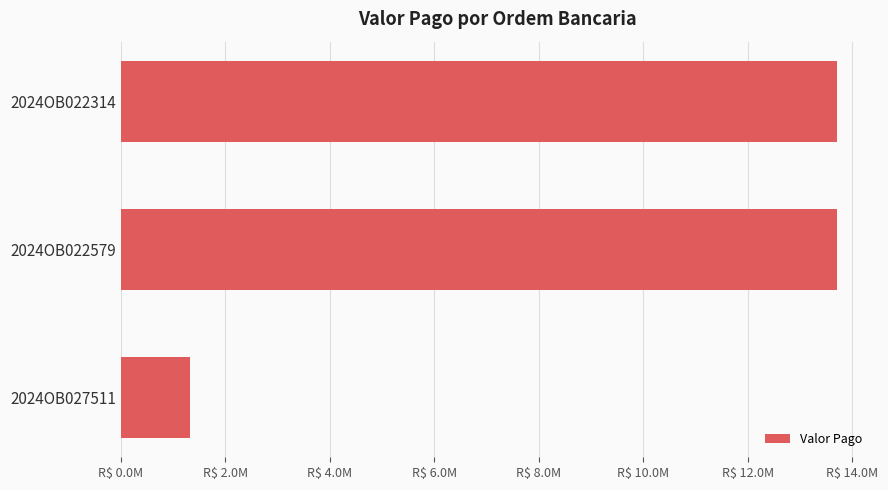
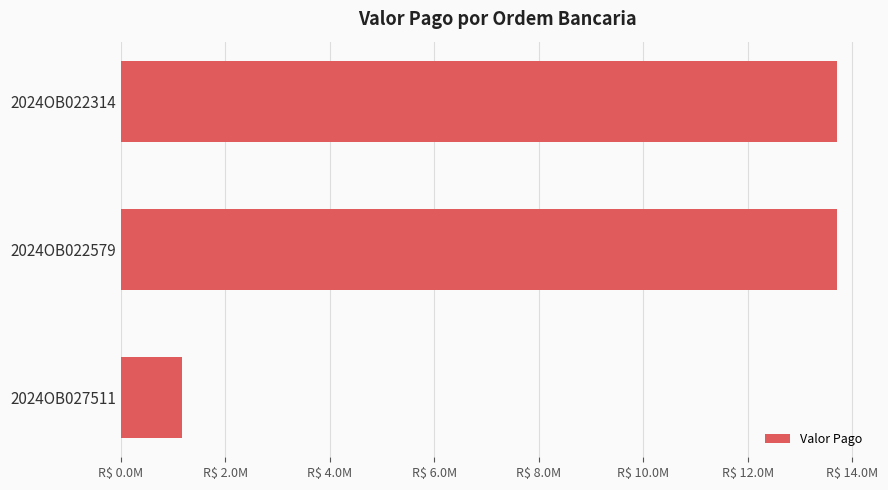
2024OB027511: R$ 1300000 -> R$ 1200000
